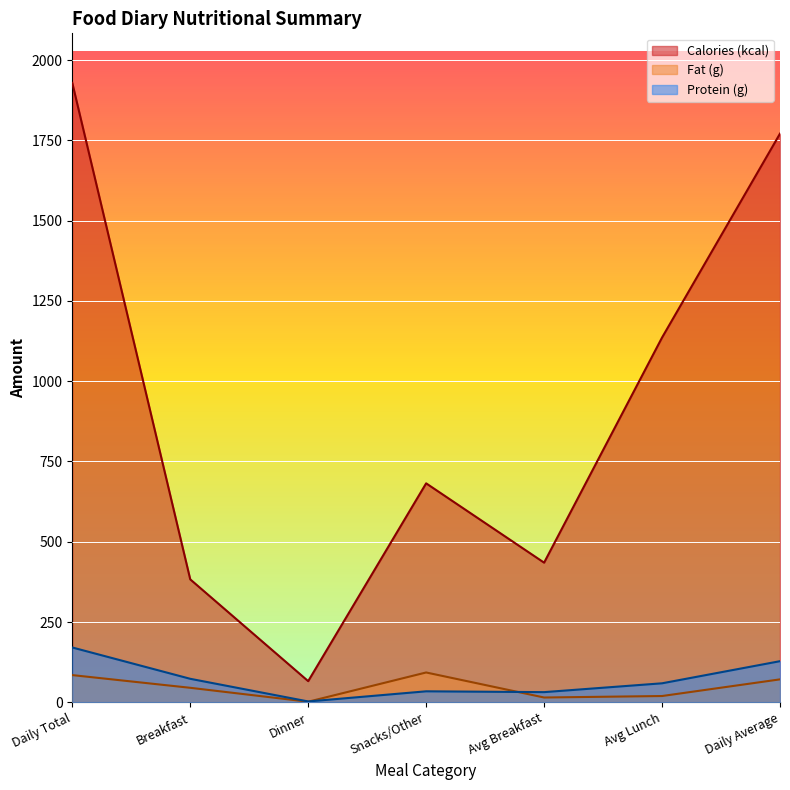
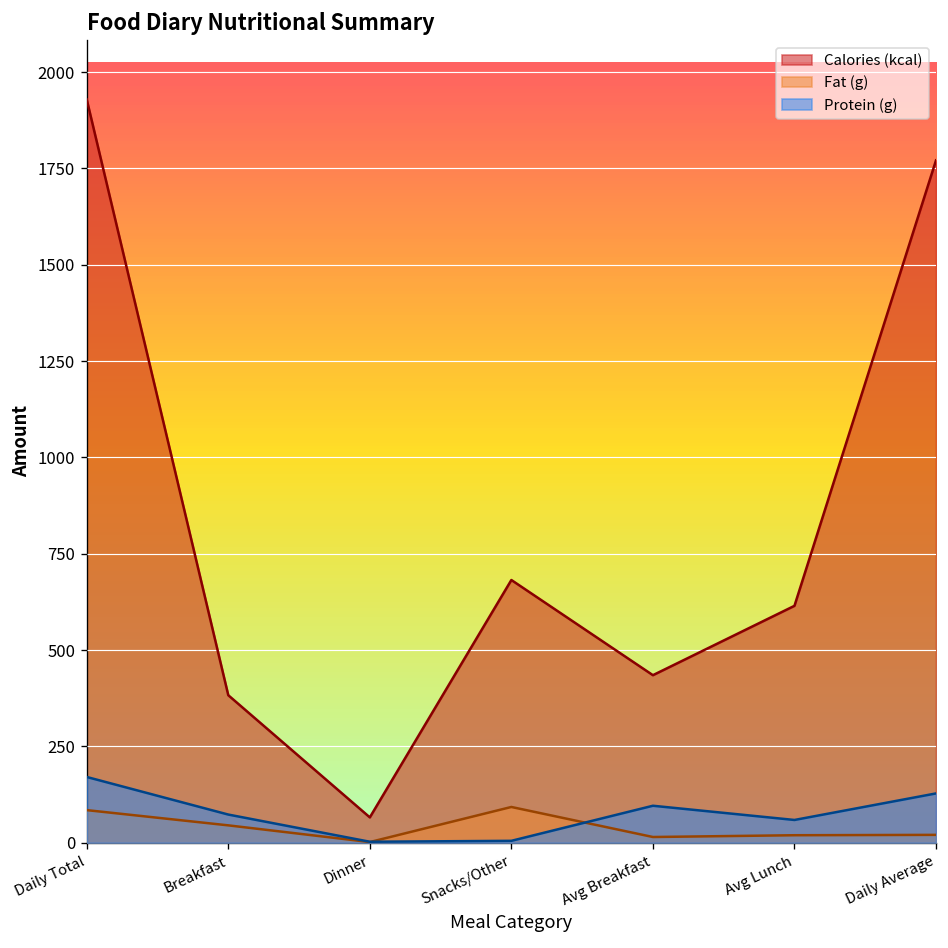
Protein (g), Snacks/Other: 30 -> 10
Protein (g), Avg Breakfast: 30 -> 100
Calories (kcal), Avg Lunch: 1140 -> 620
Fat (g), Daily Average: 70 -> 20
